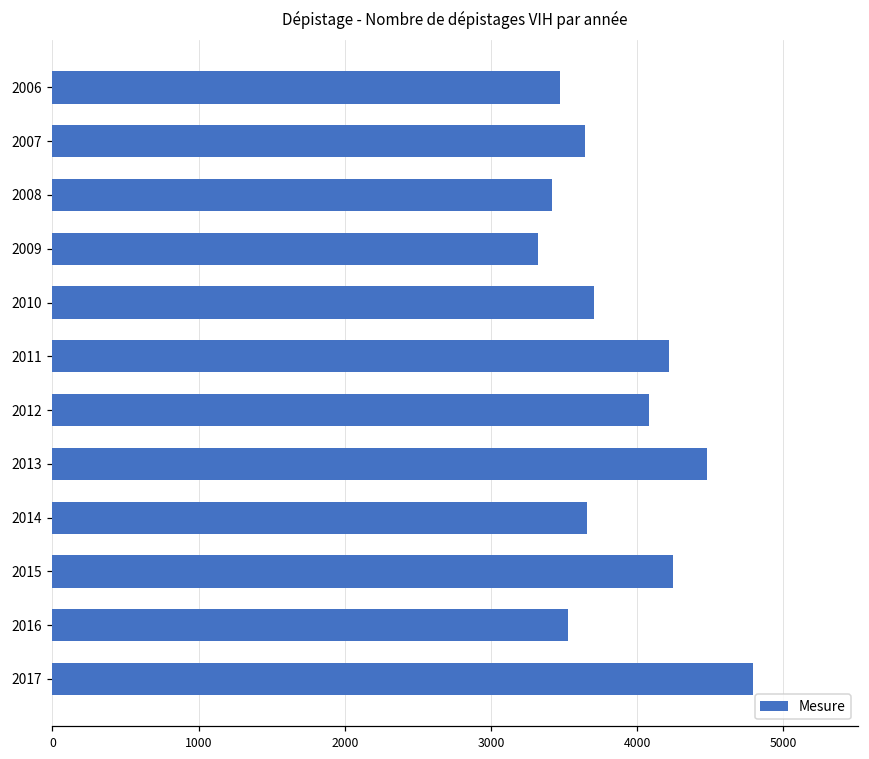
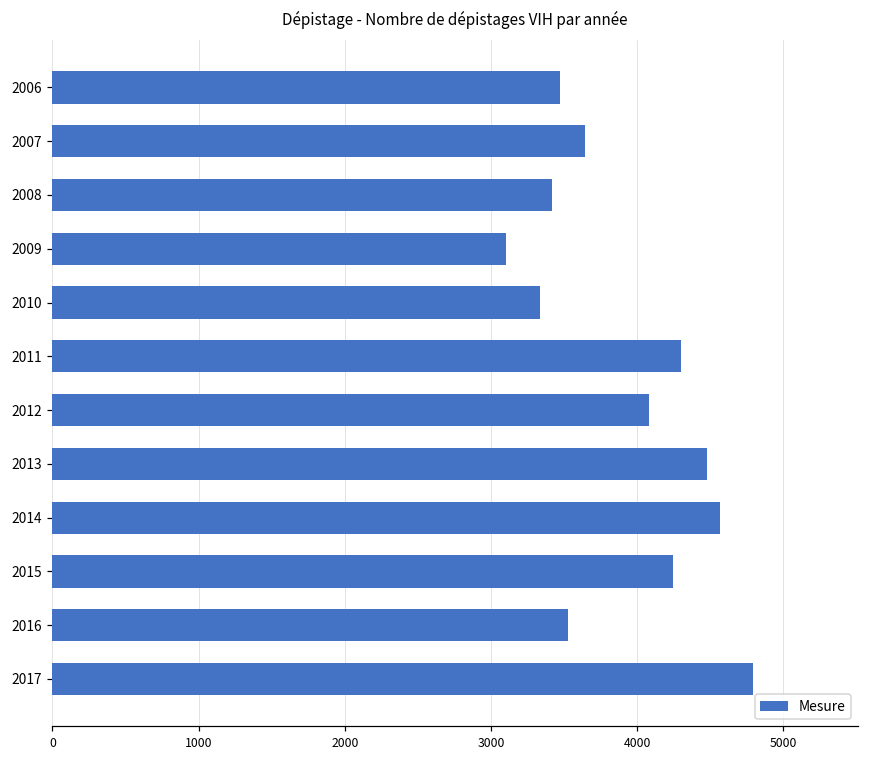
2009: 3320 -> 3110
2010: 3700 -> 3340
2011: 4220 -> 4300
2014: 3650 -> 4570
